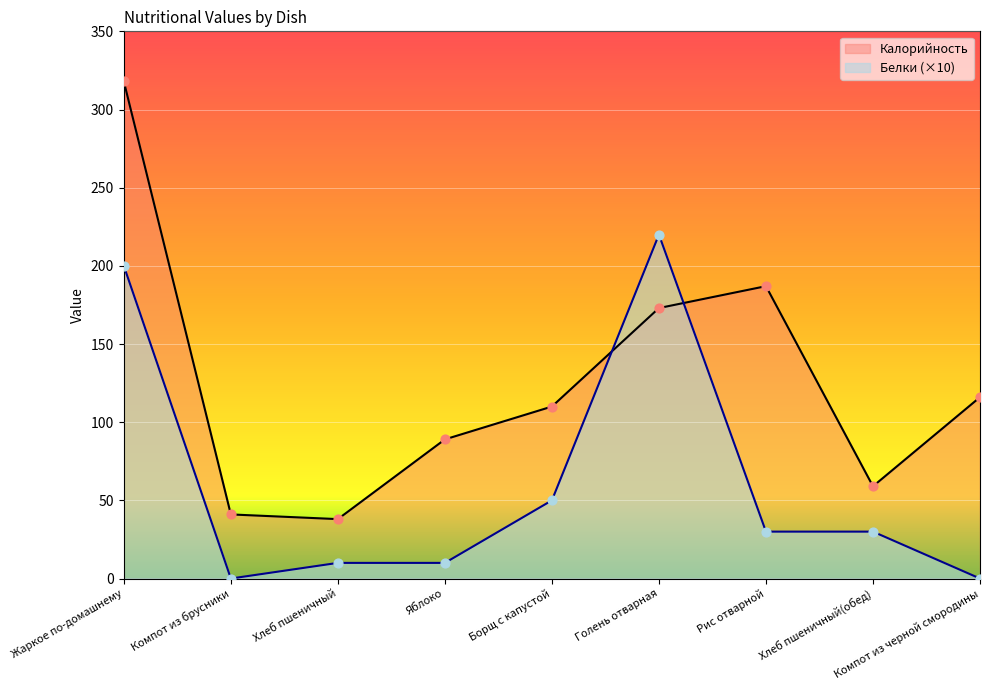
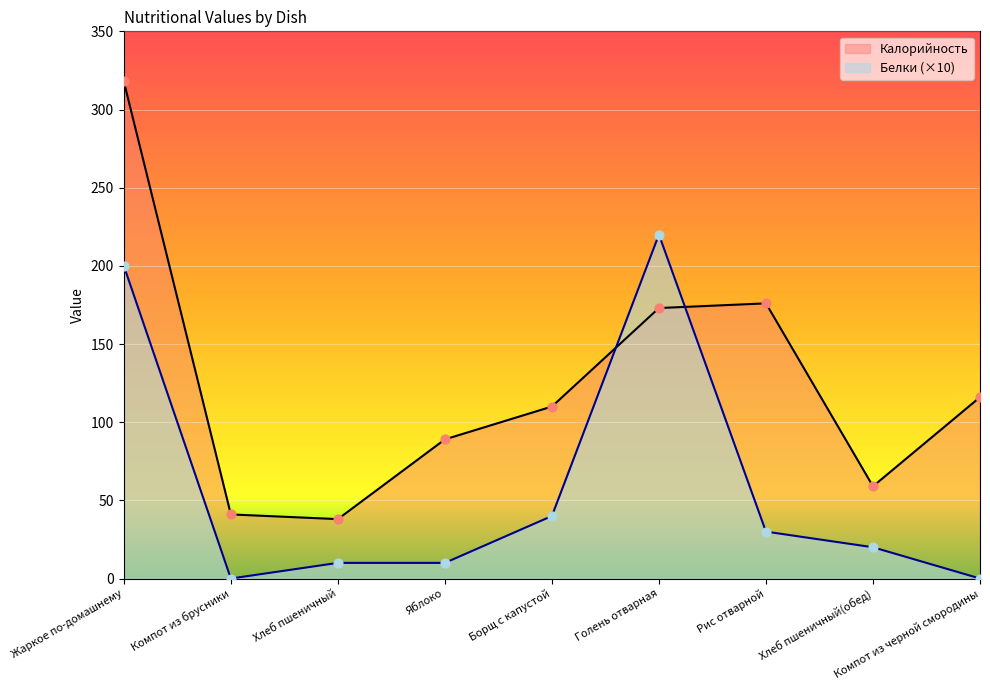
Белки (×10), Борщ с капустой: 50 -> 40
Калорийность, Рис отварной: 187 -> 176
Белки (×10), Хлеб пшеничный(обед): 30 -> 20
